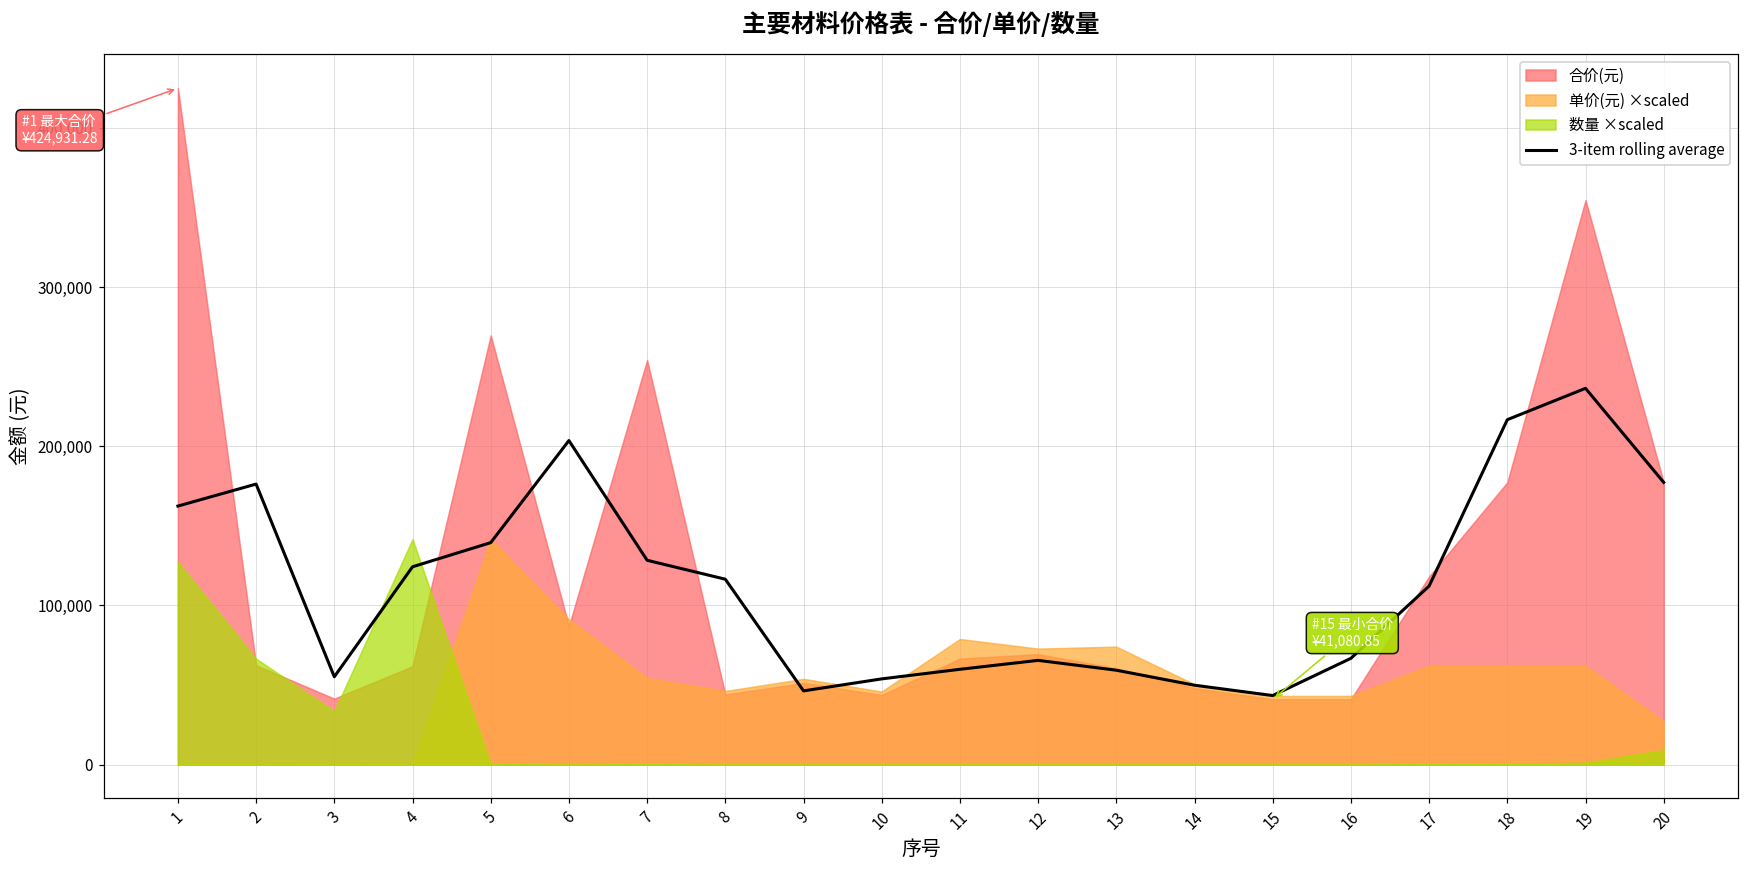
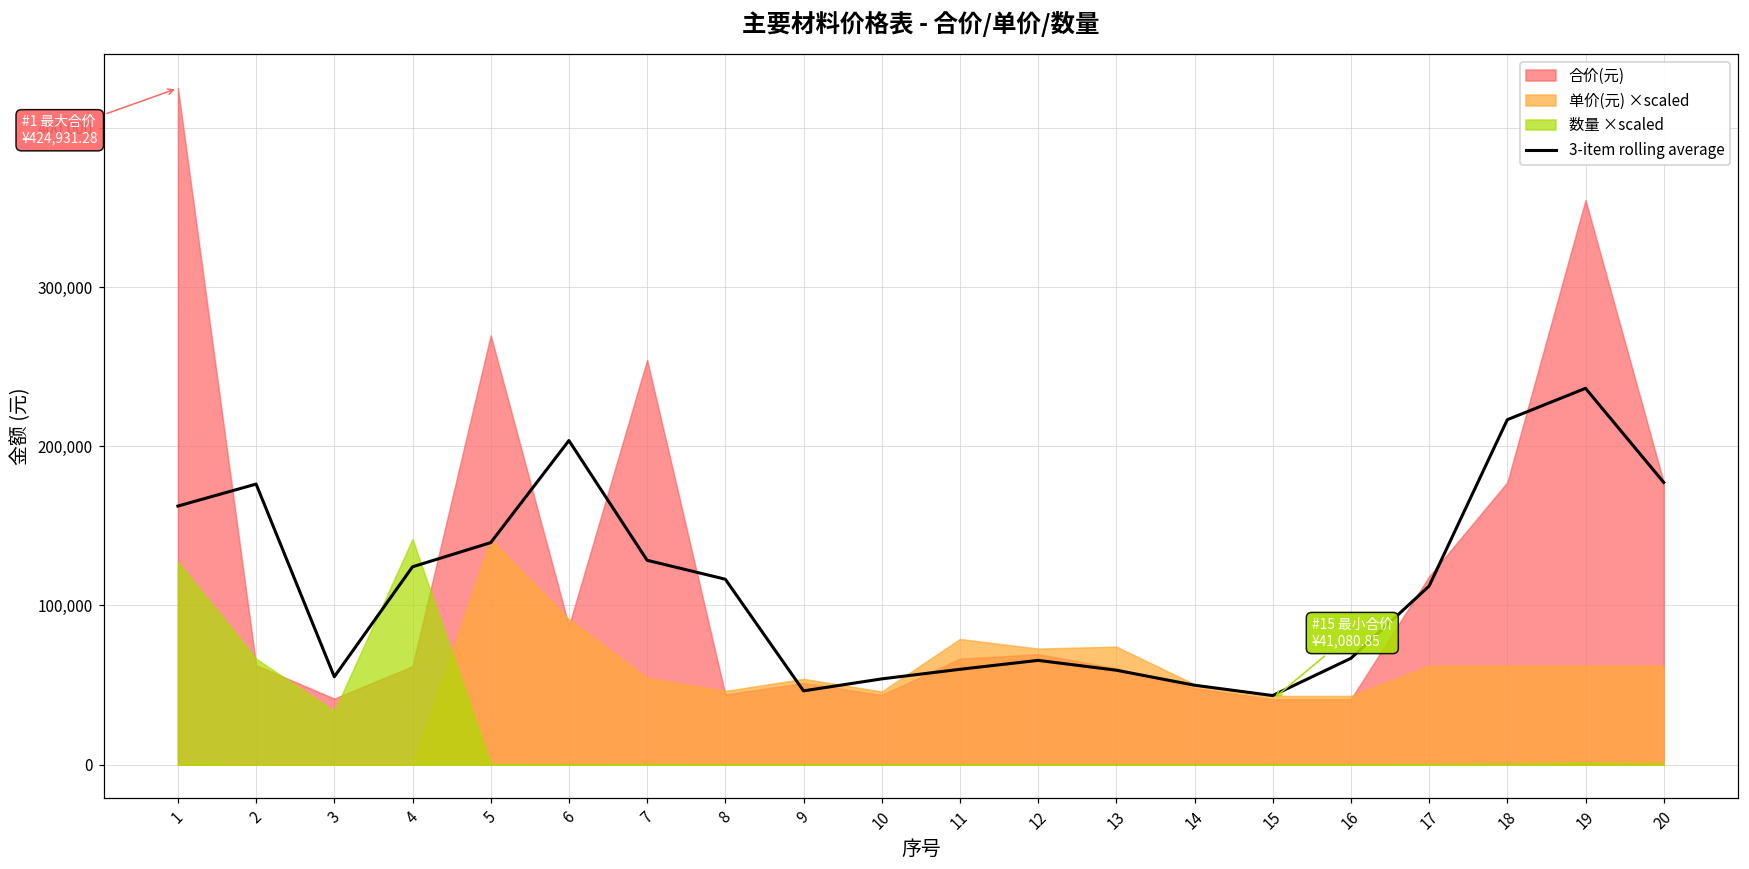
单价(元) ×scaled, 20: 27,000 -> 62,000
数量 ×scaled, 20: 9,000 -> 1,000
